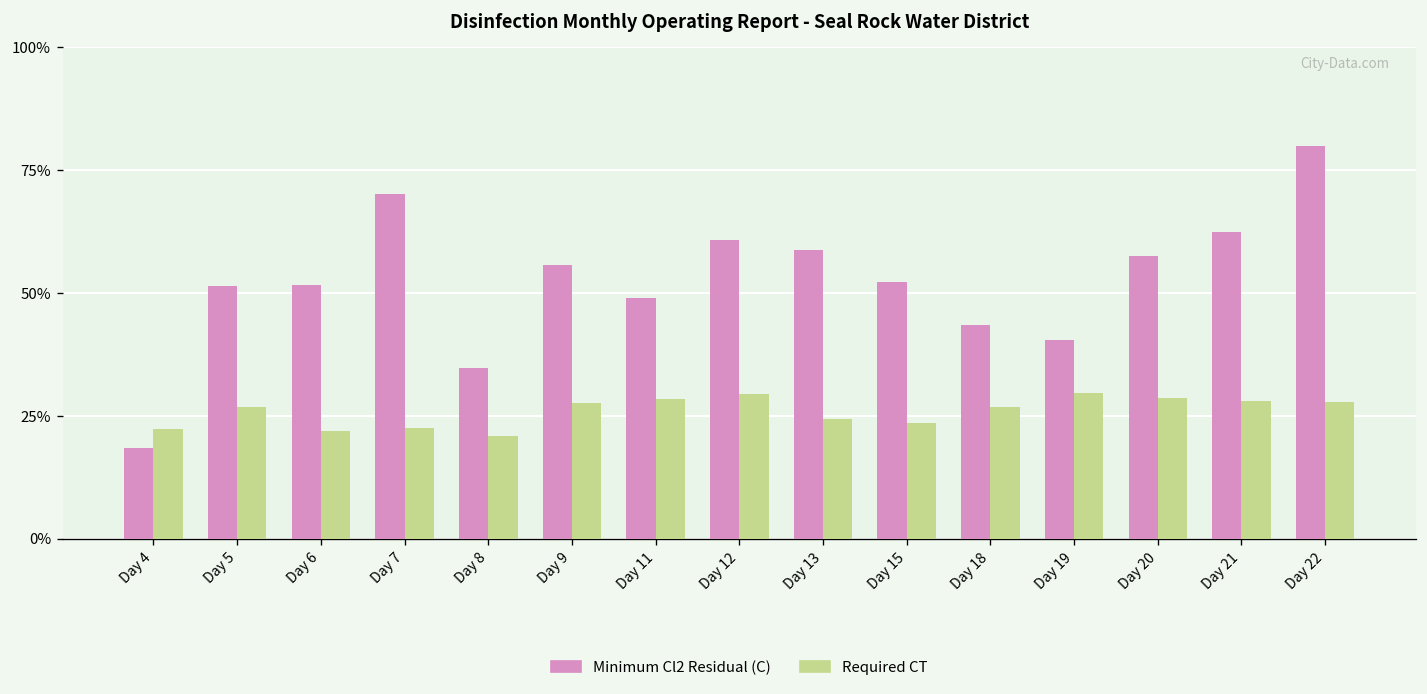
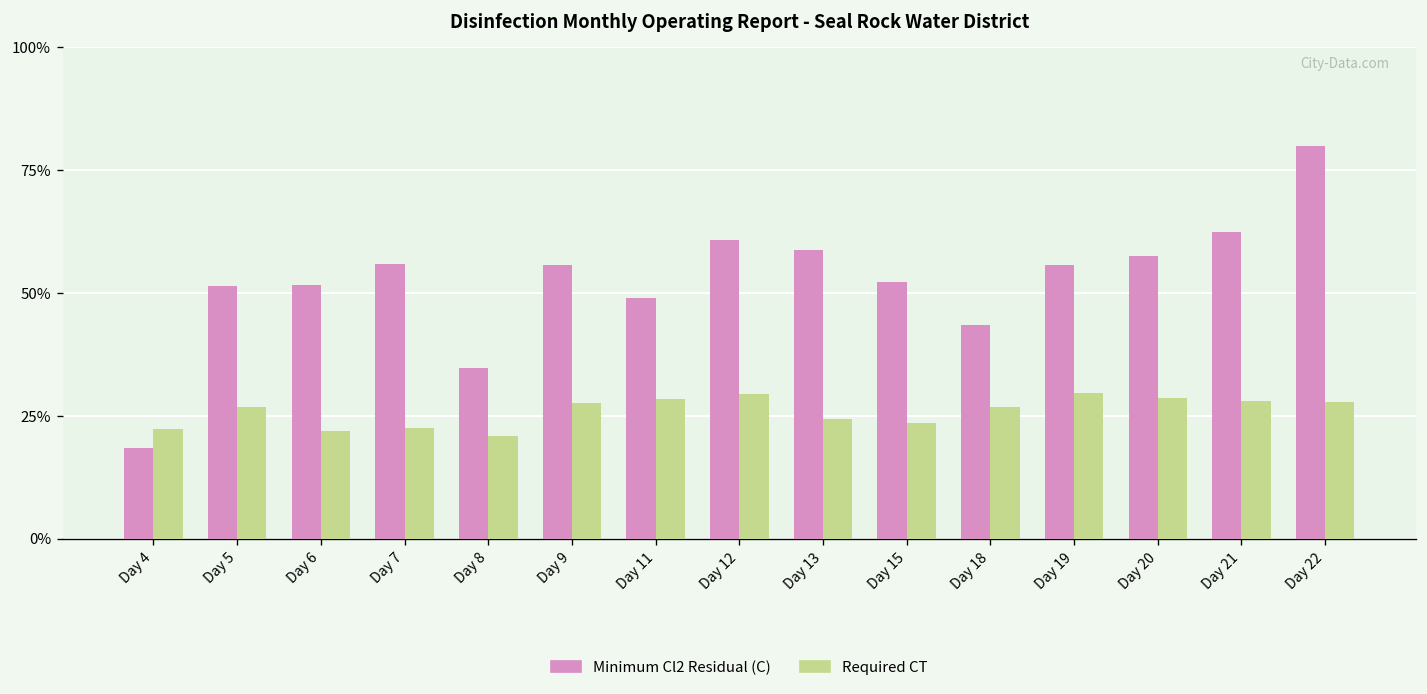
Minimum Cl2 Residual (C), Day 7: 70% -> 56%
Minimum Cl2 Residual (C), Day 19: 40% -> 56%
